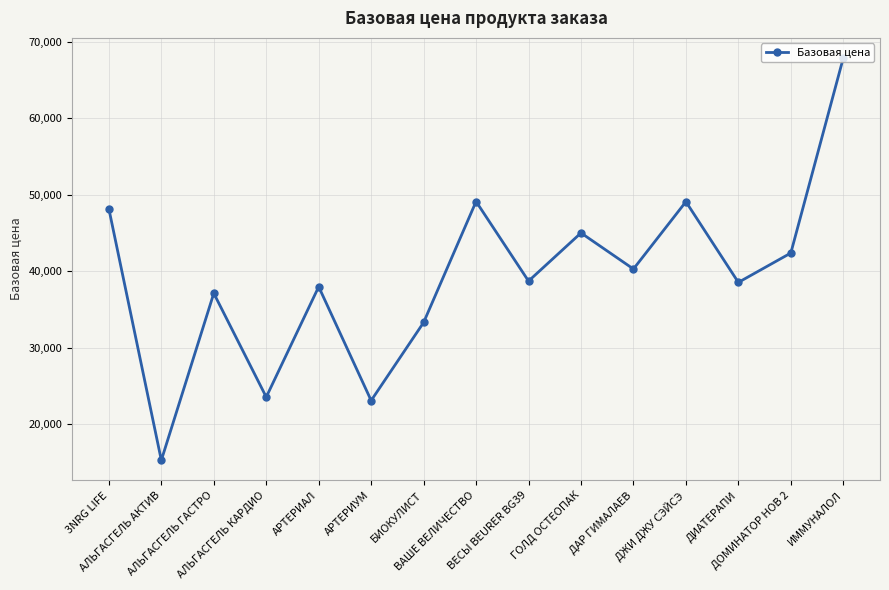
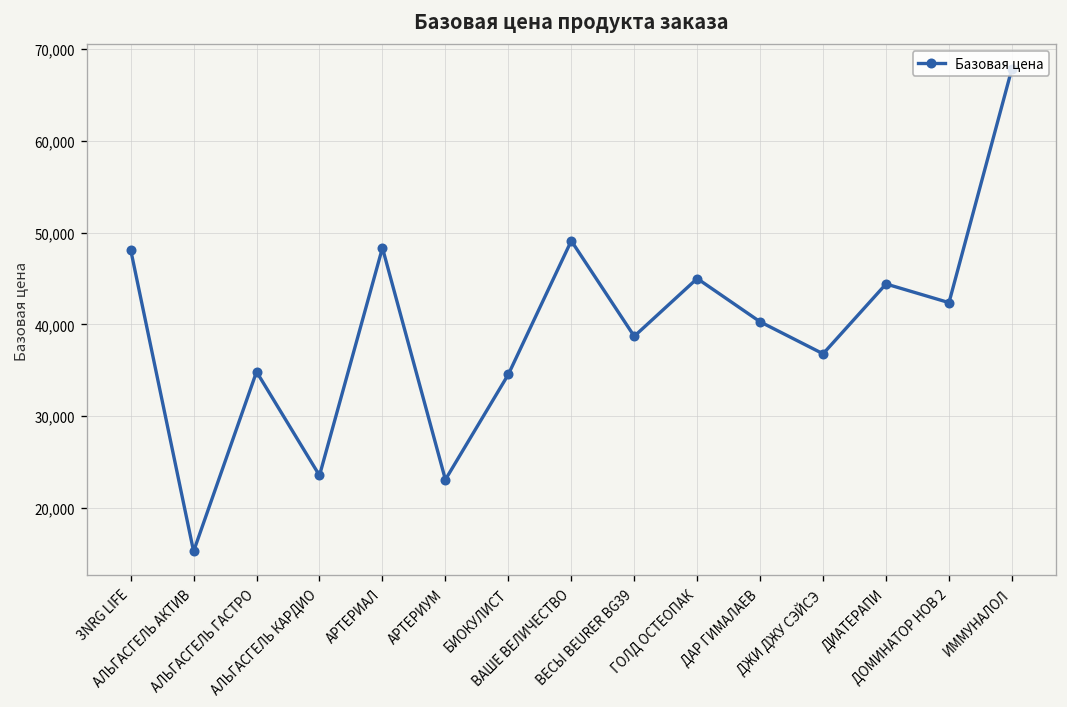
АЛЬГАСГЕЛЬ ГАСТРО: 37,000 -> 35,000
АРТЕРИАЛ: 38,000 -> 48,000
БИОКУЛИСТ: 33,000 -> 35,000
ДЖИ ДЖУ СЭЙСЭ: 49,000 -> 37,000
ДИАТЕРАПИ: 39,000 -> 44,000
